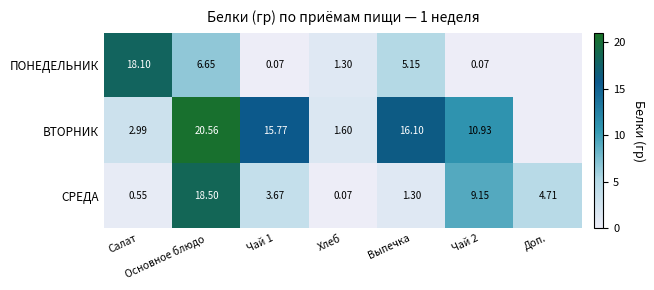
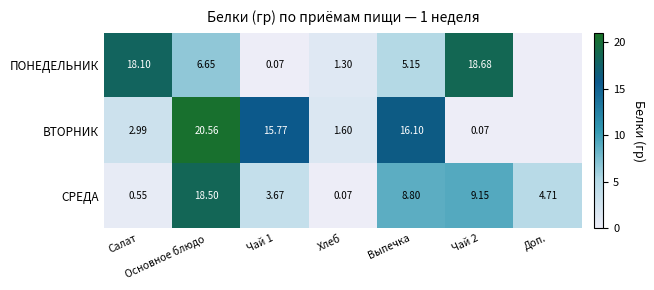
ПОНЕДЕЛЬНИК, Чай 2: 0.07 -> 18.68
ВТОРНИК, Чай 2: 10.93 -> 0.07
СРЕДА, Выпечка: 1.30 -> 8.80
